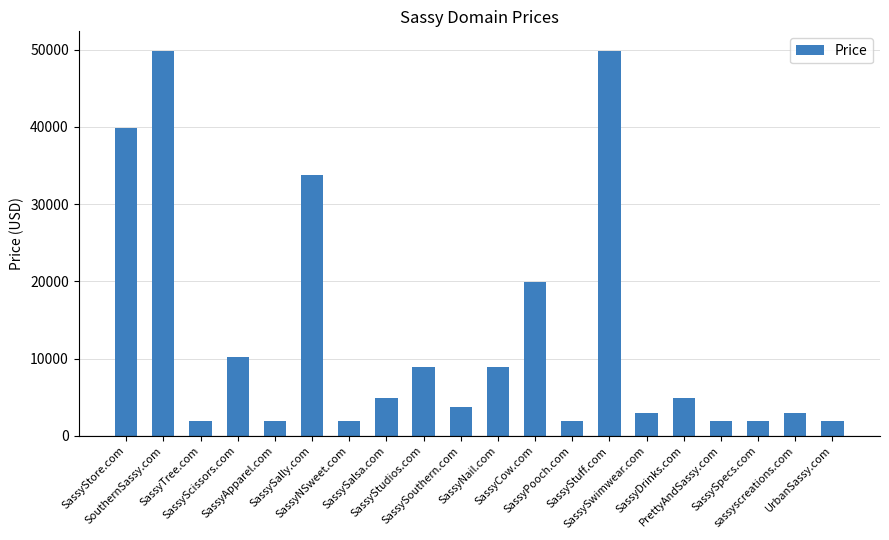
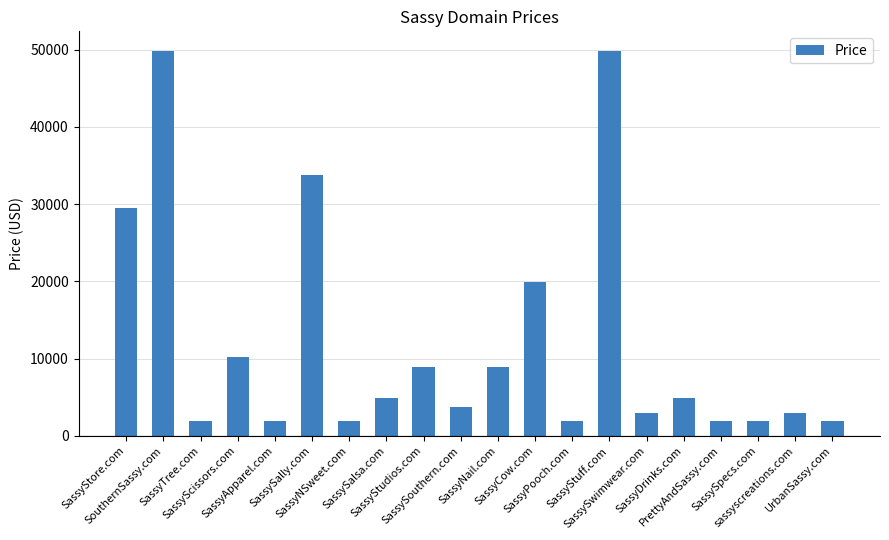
SassyStore.com: 40000 -> 29000
